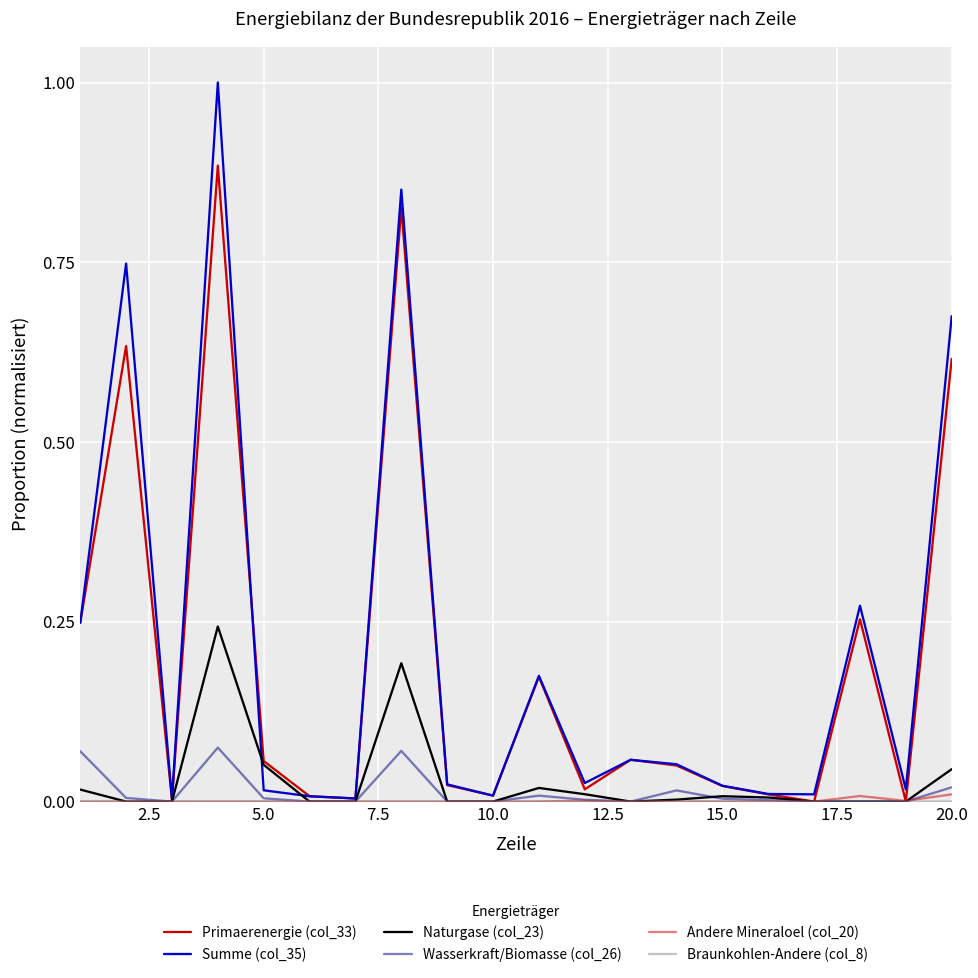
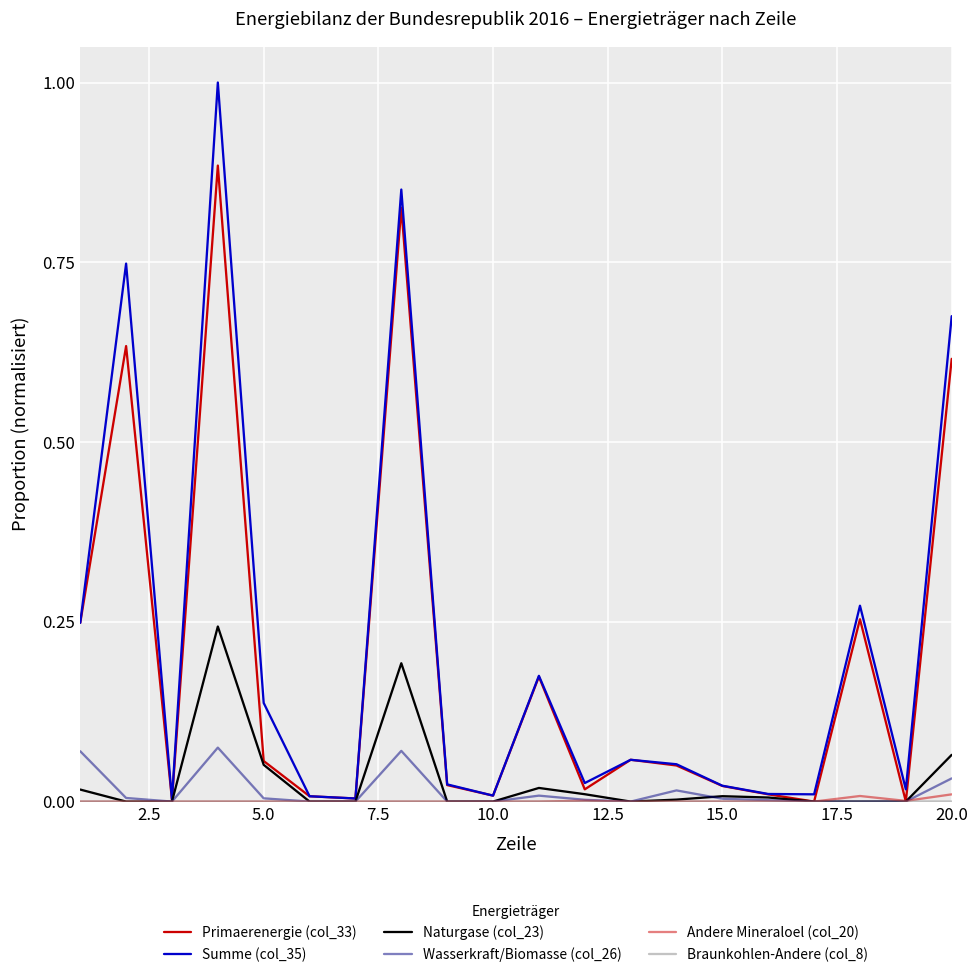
Summe (col_35), 5.0: 0.02 -> 0.14
Naturgase (col_23), 20.0: 0.05 -> 0.06
Wasserkraft/Biomasse (col_26), 20.0: 0.02 -> 0.03
